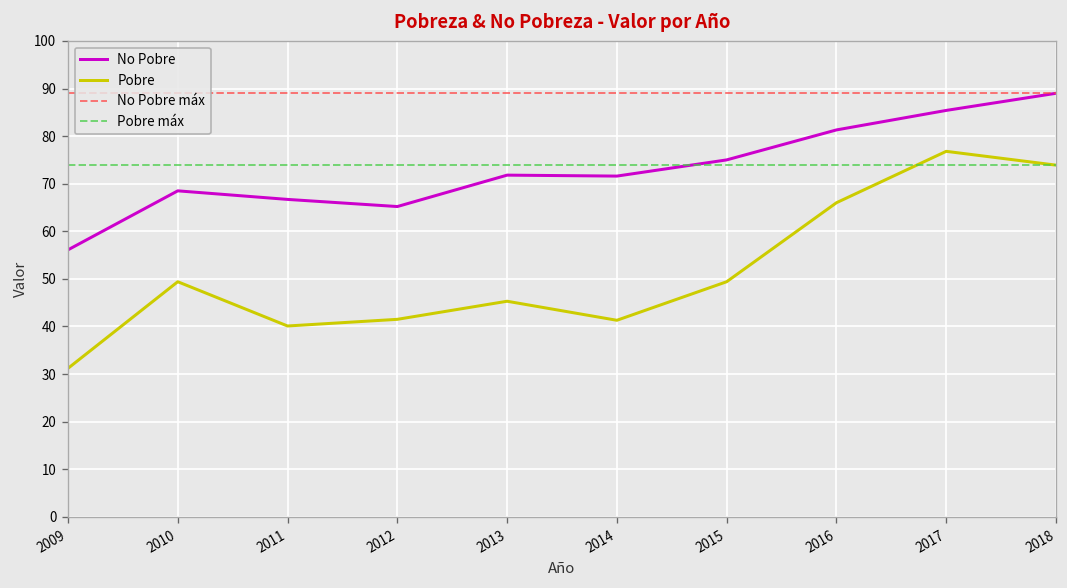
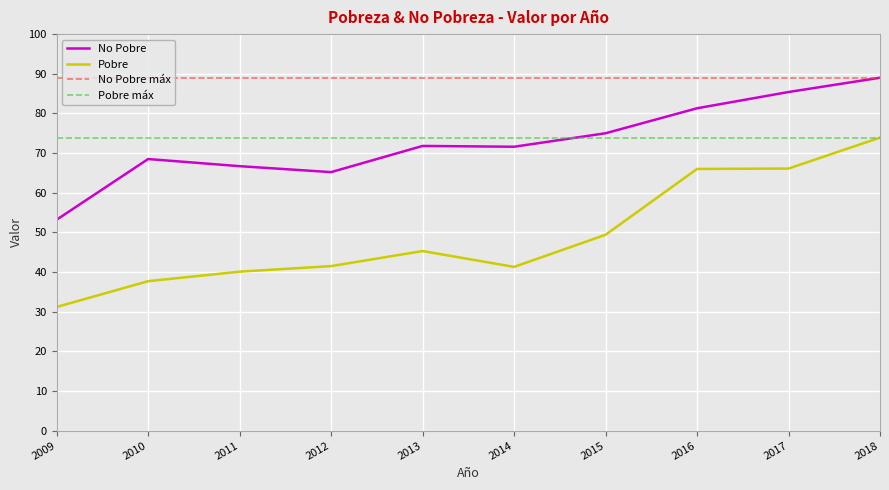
No Pobre, 2009: 56 -> 53
Pobre, 2010: 49 -> 38
Pobre, 2017: 77 -> 66
